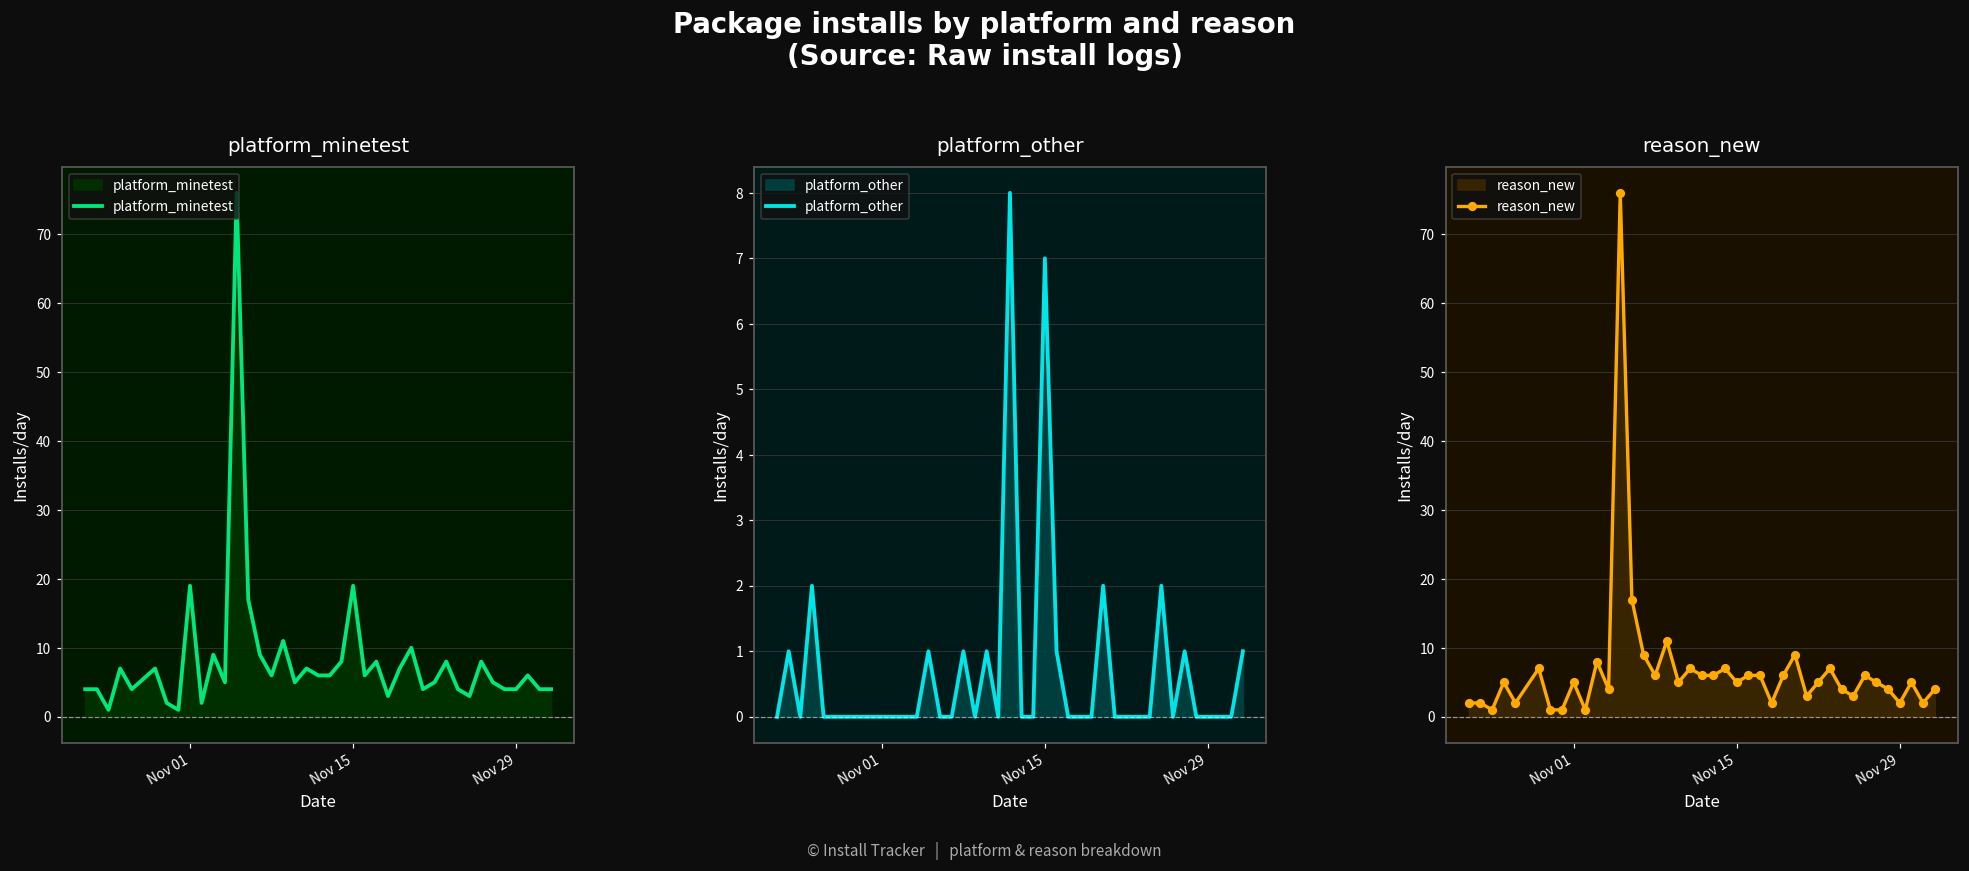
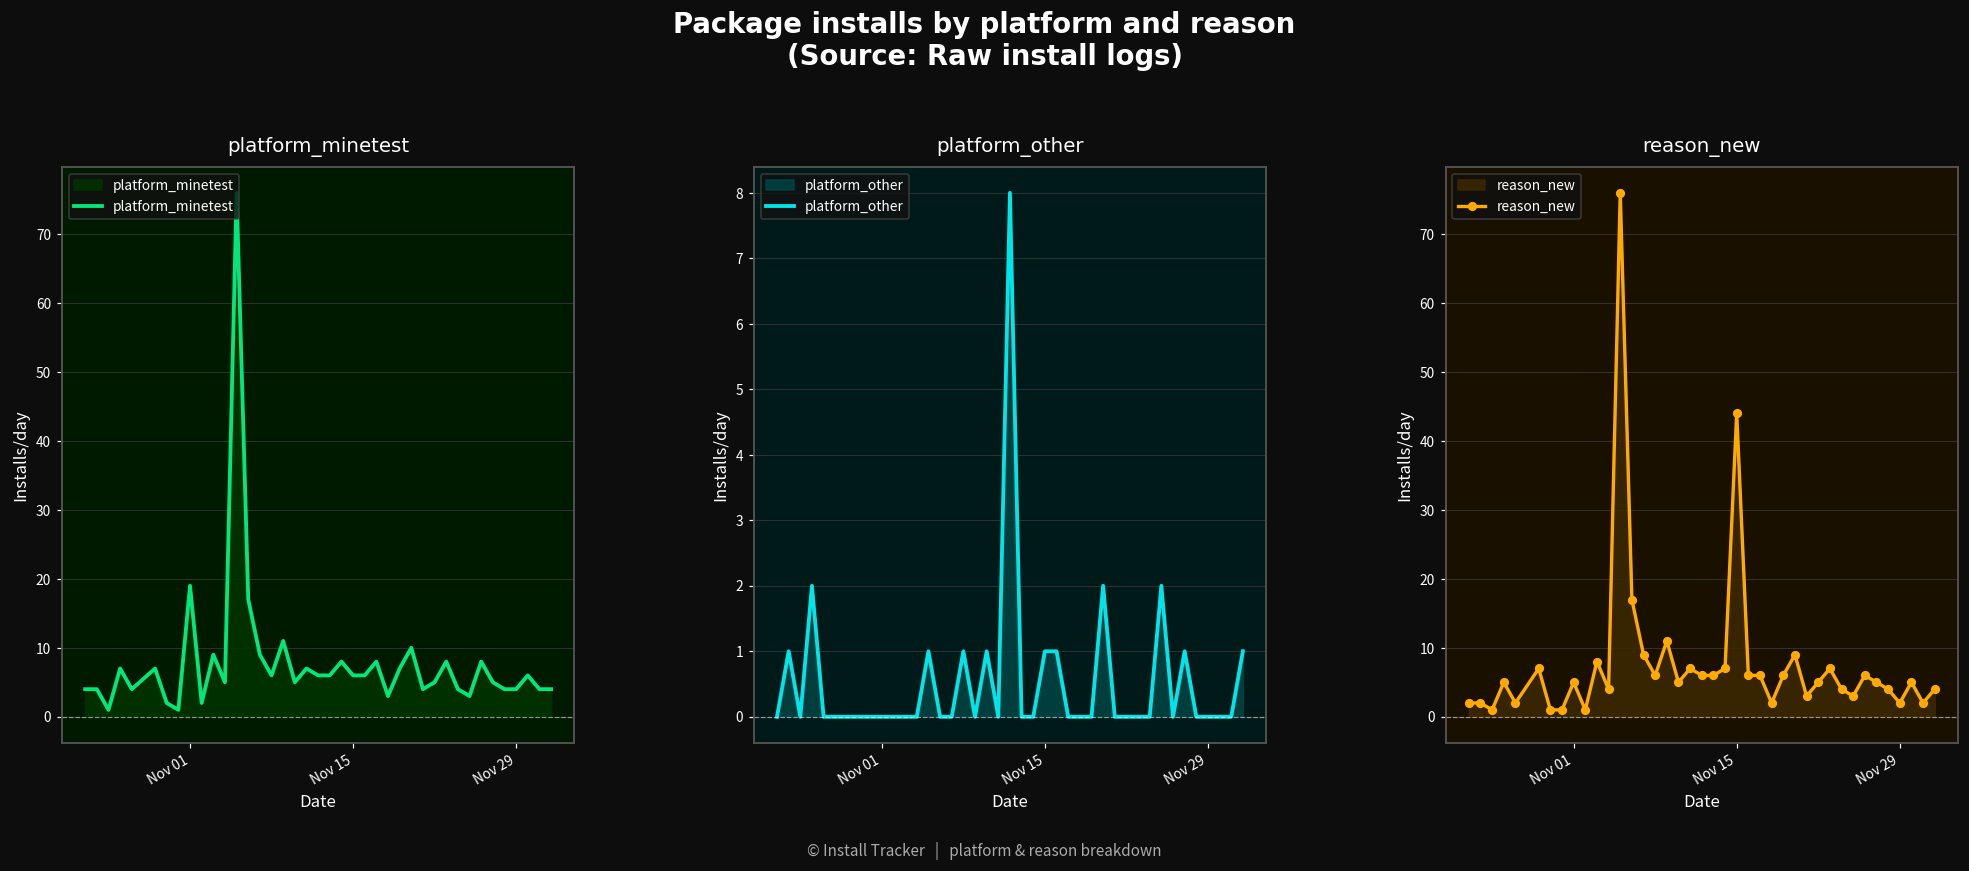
platform_minetest, Nov 15: 19 -> 6
platform_other, Nov 15: 7 -> 1
reason_new, Nov 15: 5 -> 44
